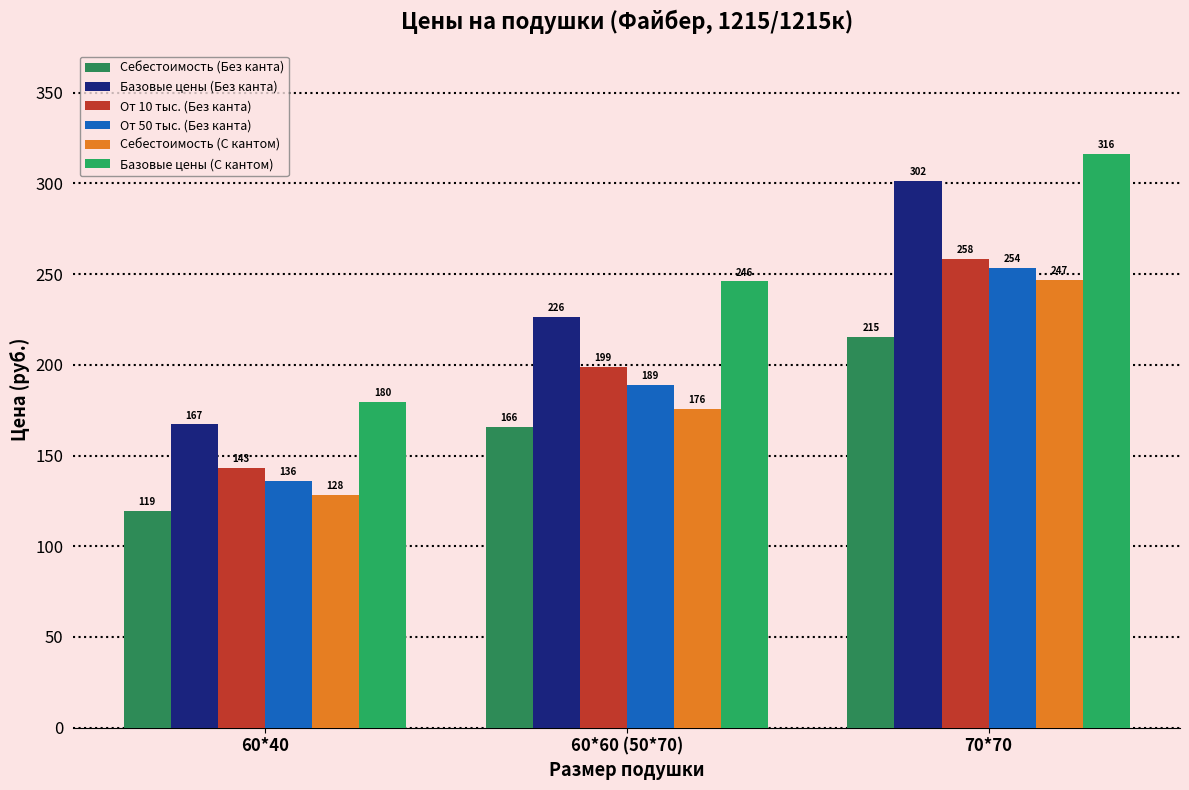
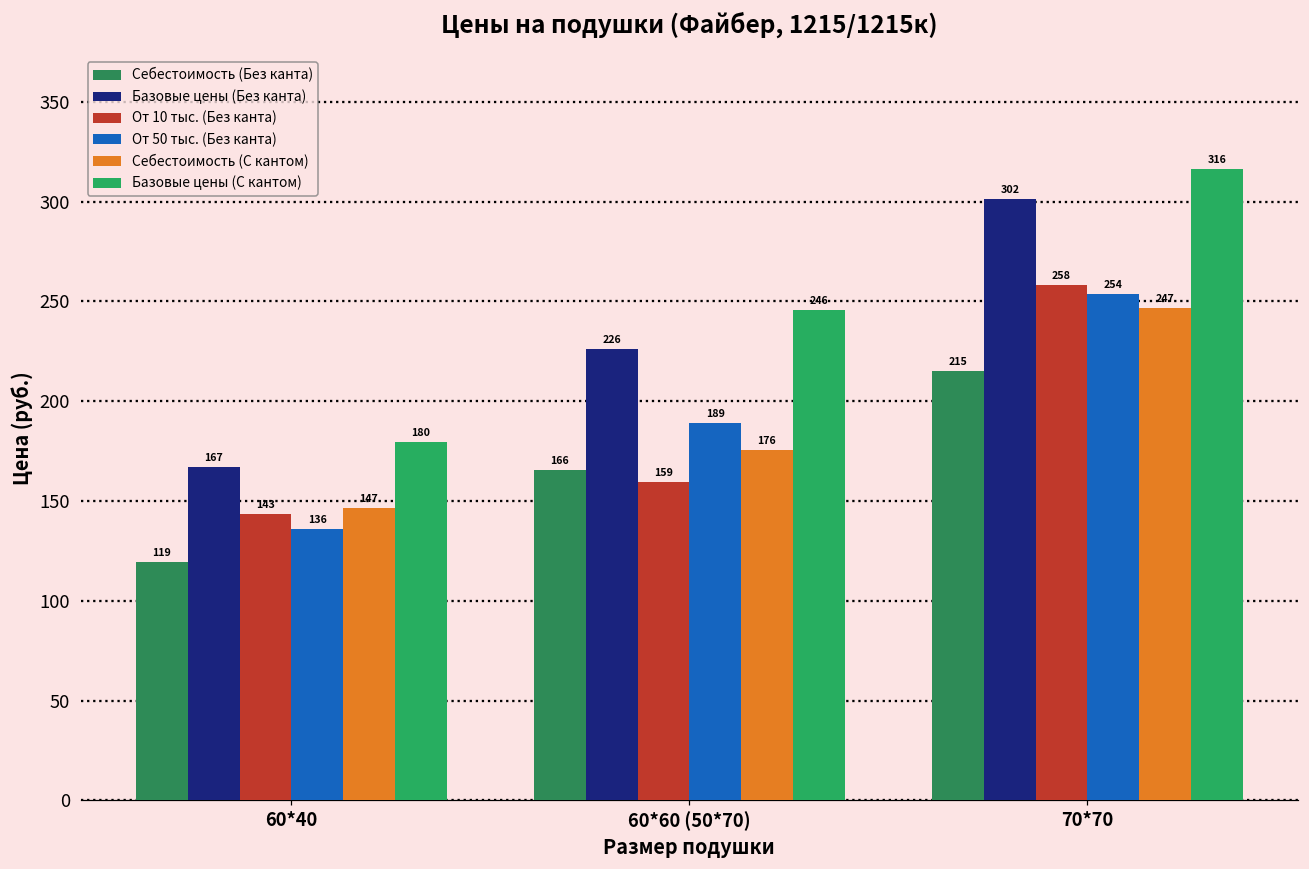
Себестоимость (С кантом), 60*40: 128 -> 147
От 10 тыс. (Без канта), 60*60 (50*70): 199 -> 159
